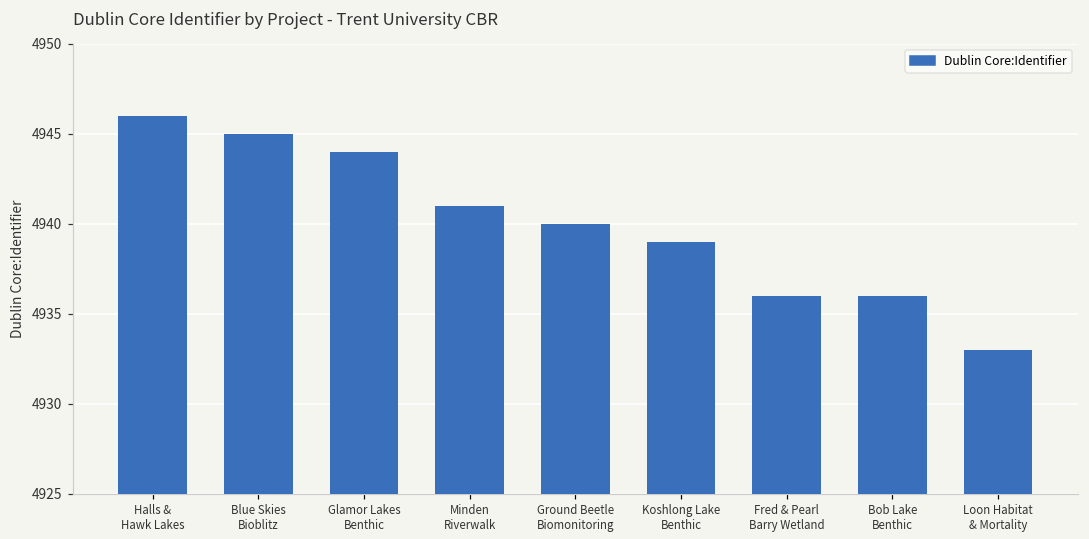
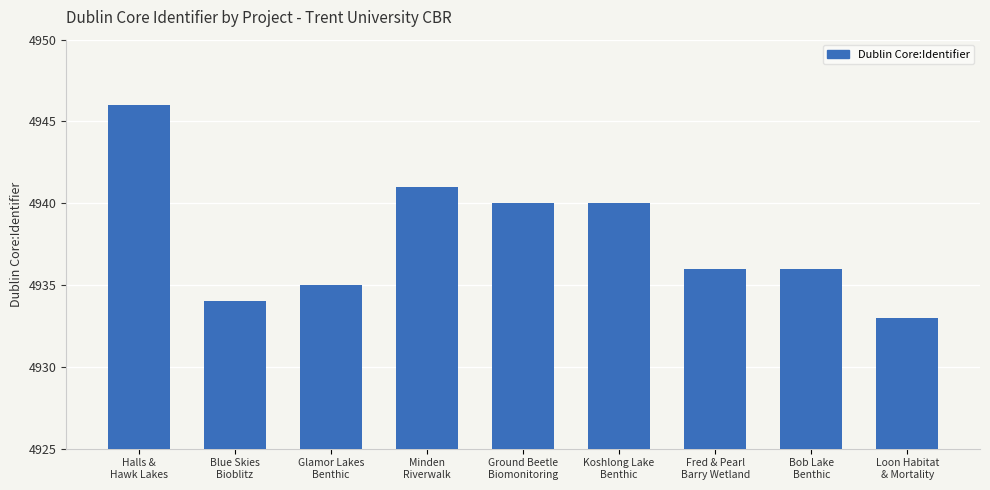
Blue Skies Bioblitz: 4945 -> 4934
Glamor Lakes Benthic: 4944 -> 4935
Koshlong Lake Benthic: 4939 -> 4940
